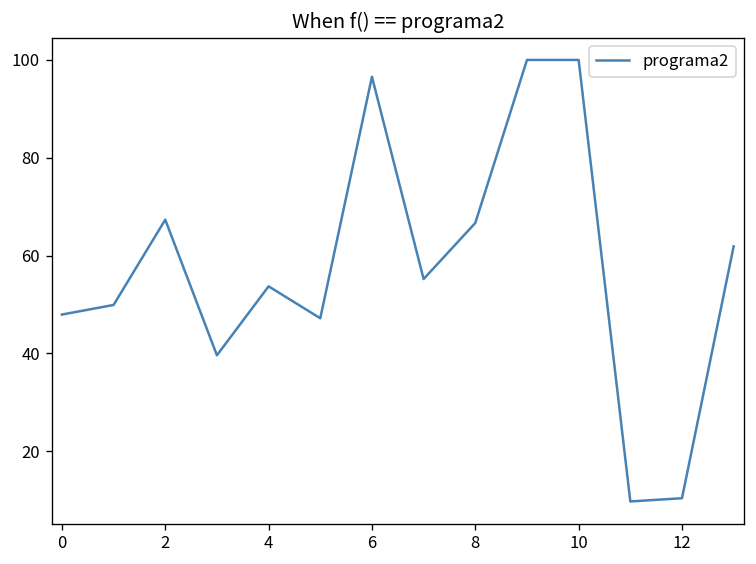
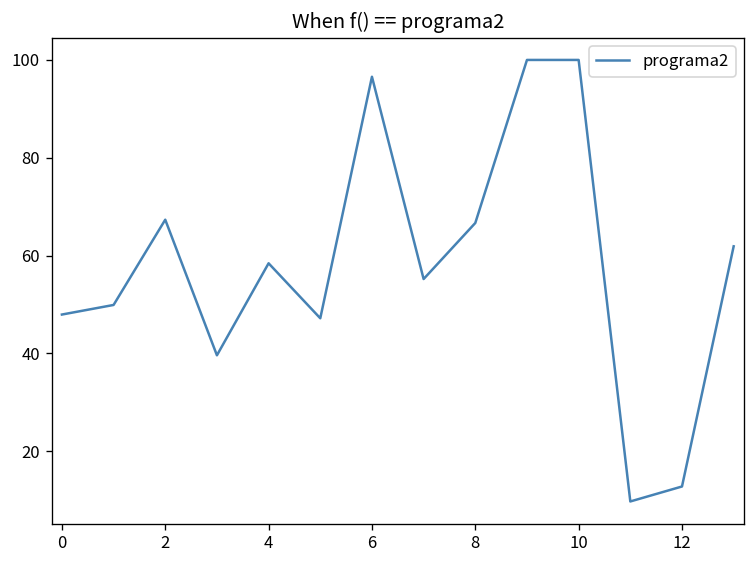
4: 54 -> 58
12: 10 -> 13
